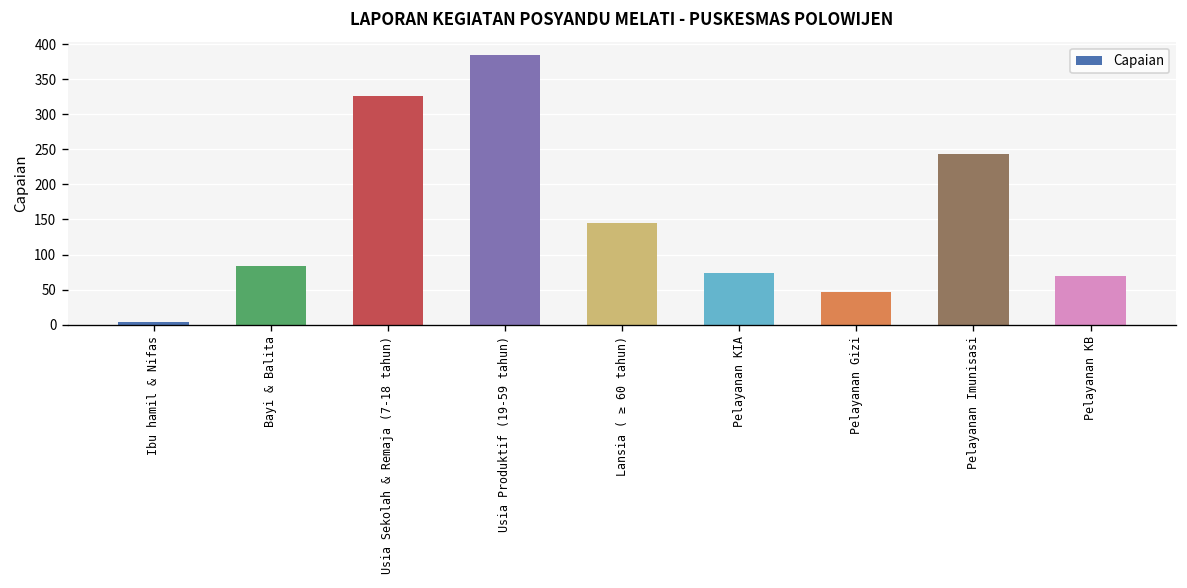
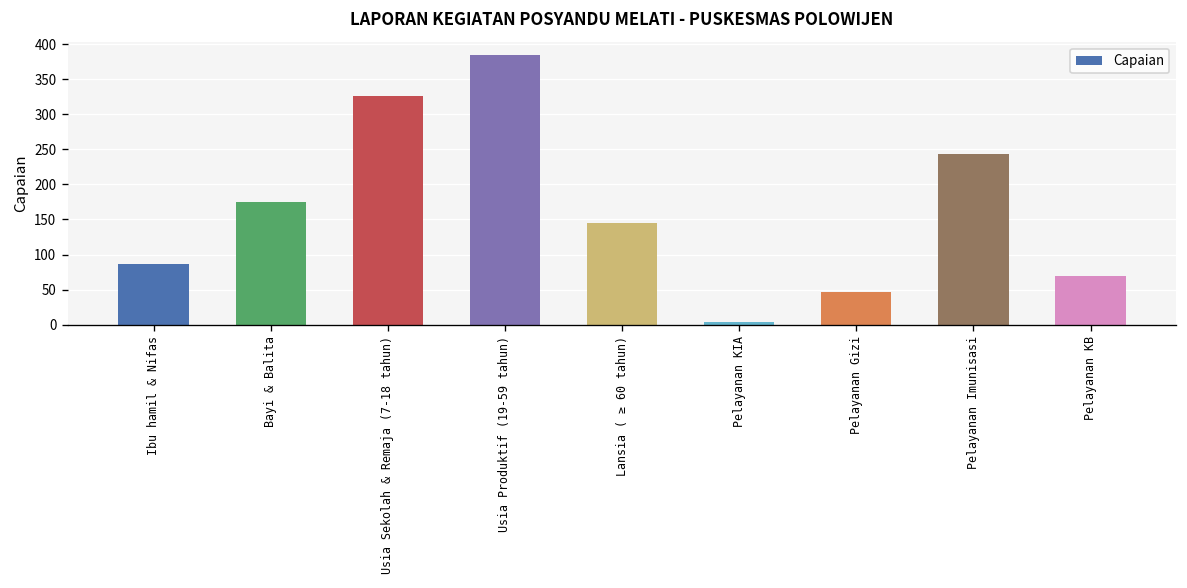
Ibu hamil & Nifas: 0 -> 90
Bayi & Balita: 80 -> 180
Pelayanan KIA: 70 -> 0
